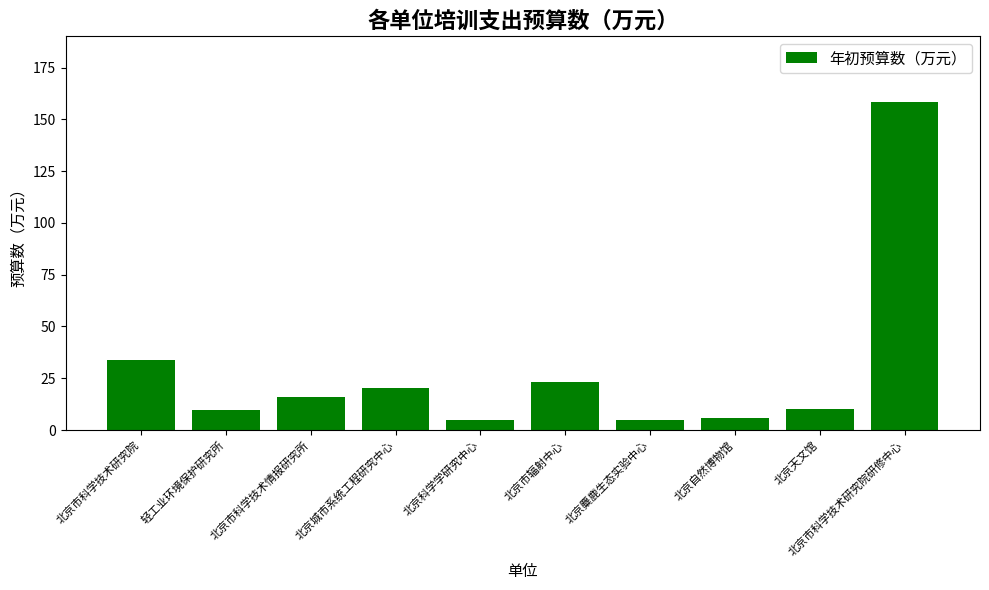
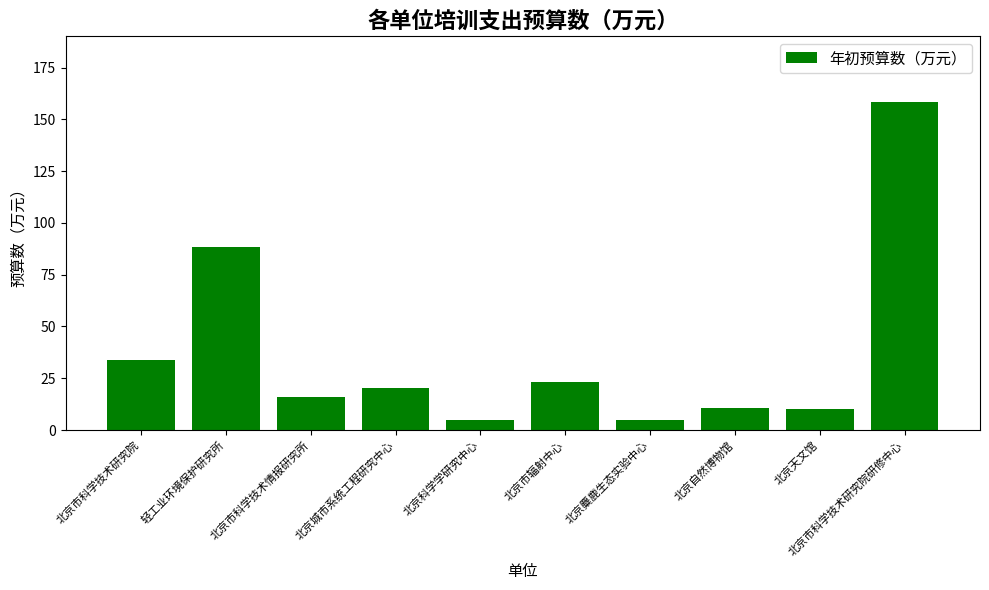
轻工业环境保护研究所: 10 -> 89
北京自然博物馆: 6 -> 11
